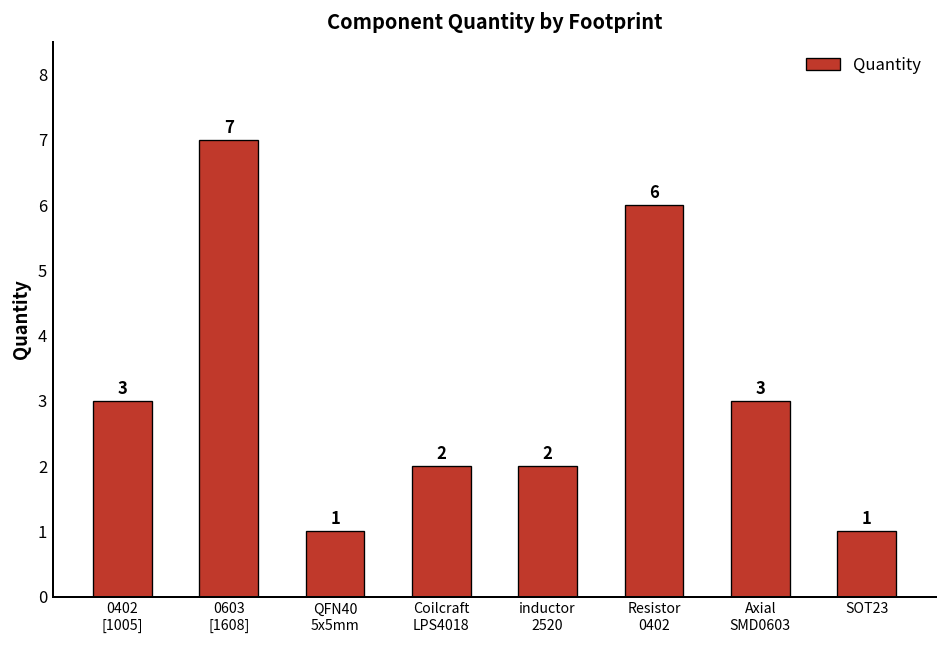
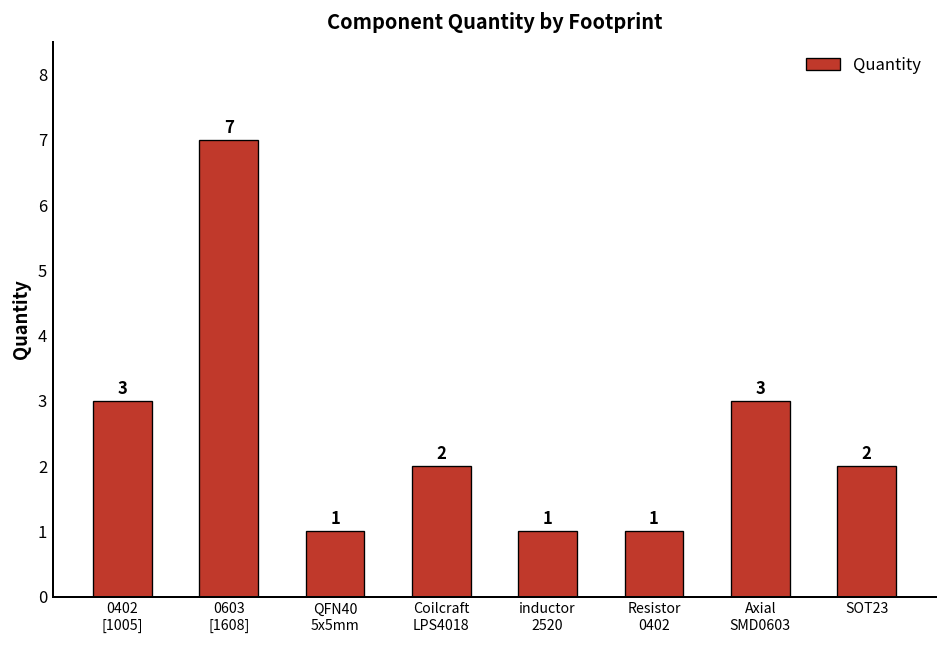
inductor 2520: 2 -> 1
Resistor 0402: 6 -> 1
SOT23: 1 -> 2
